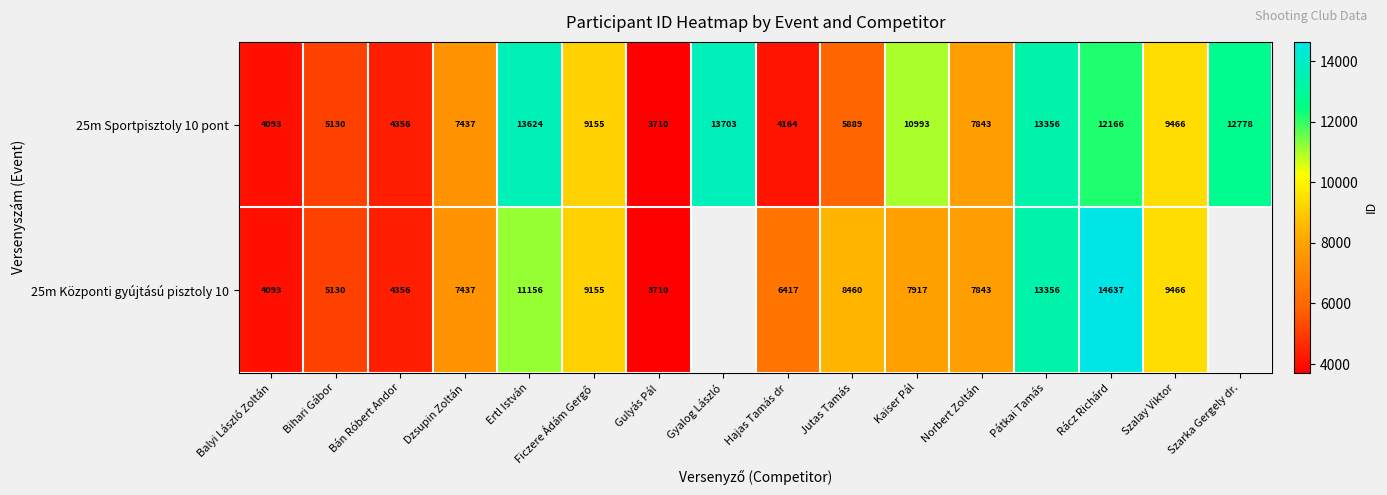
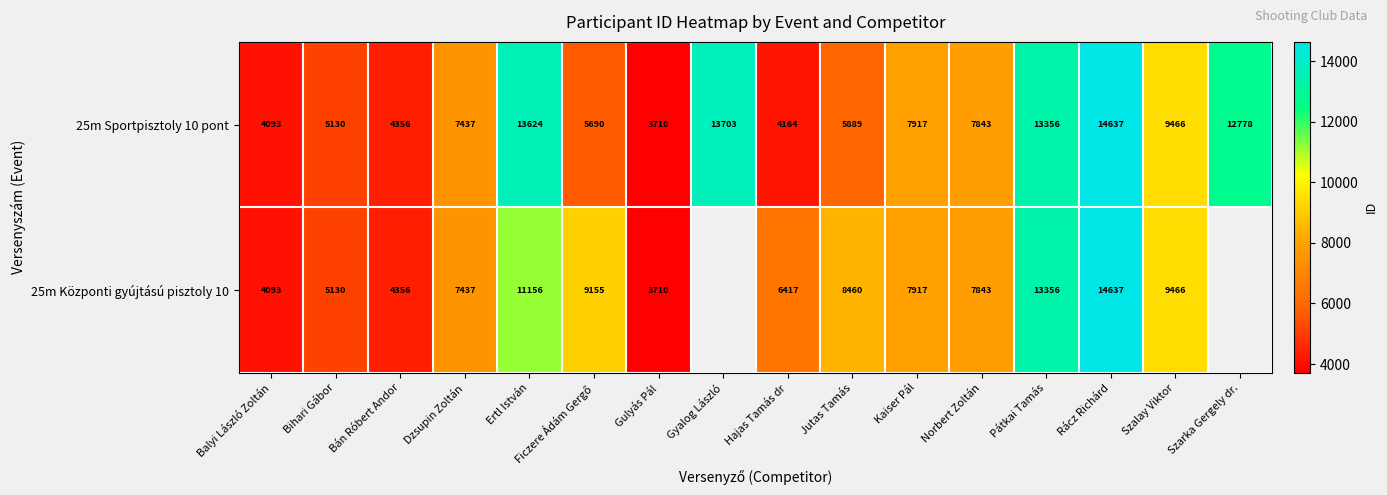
25m Sportpisztoly 10 pont, Ficzere Ádám Gergő: 9155 -> 5690
25m Sportpisztoly 10 pont, Kaiser Pál: 10993 -> 7917
25m Sportpisztoly 10 pont, Rácz Richárd: 12166 -> 14637
